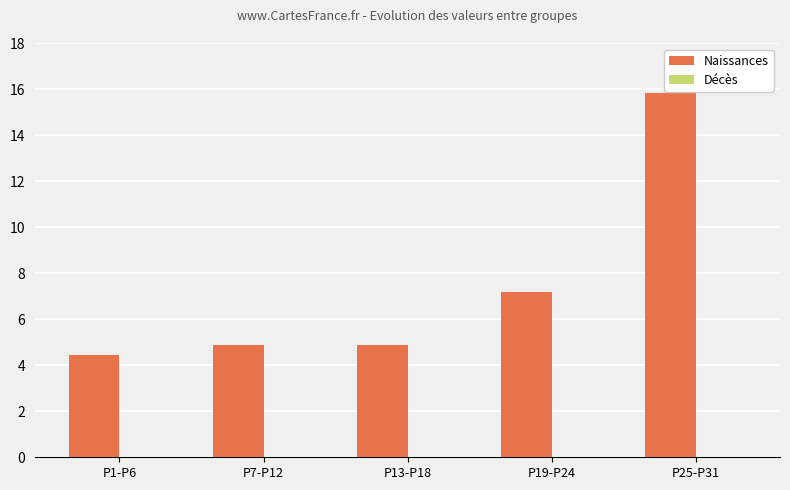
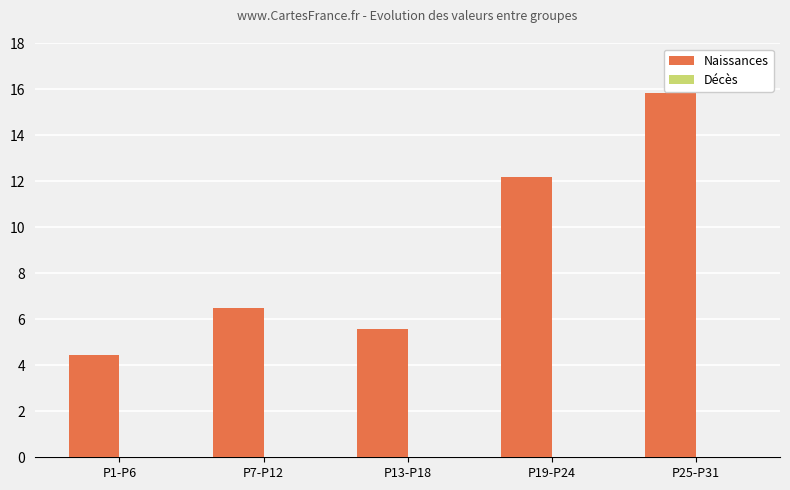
Naissances, P7-P12: 4.9 -> 6.5
Naissances, P13-P18: 4.9 -> 5.6
Naissances, P19-P24: 7.2 -> 12.2
